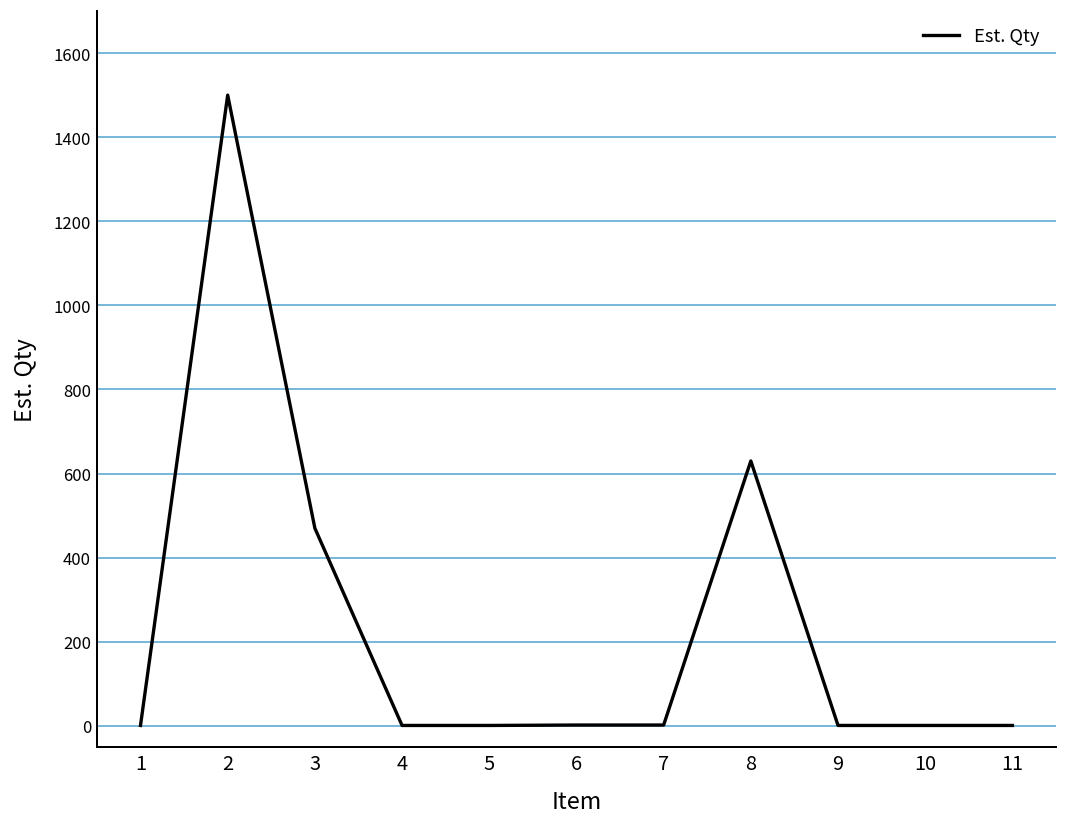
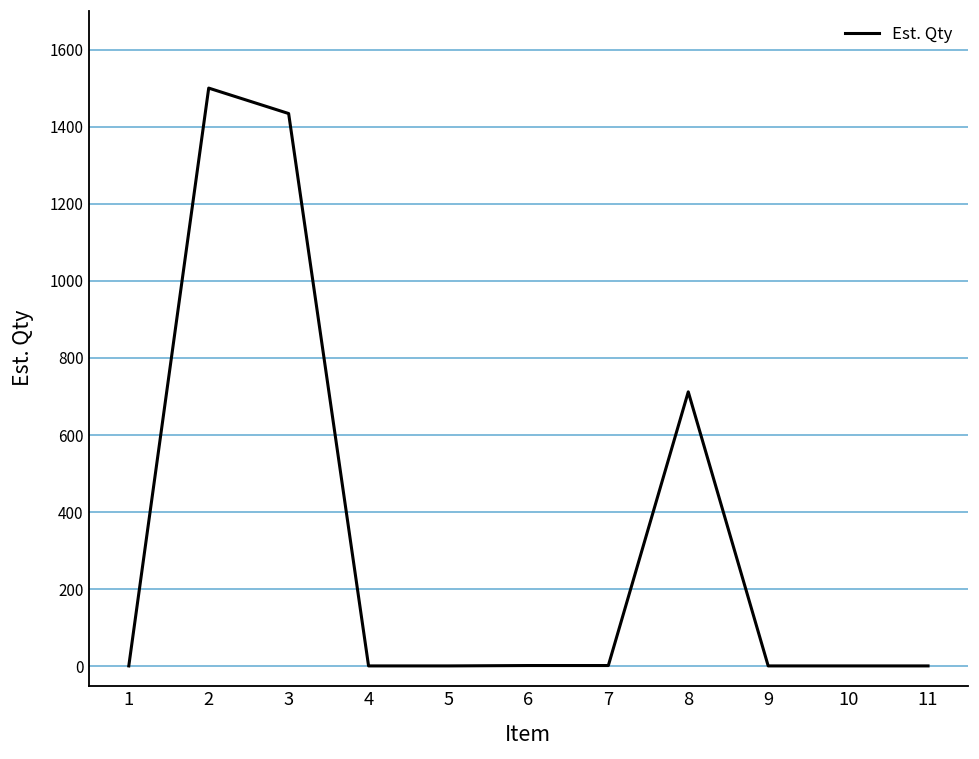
3: 470 -> 1430
8: 630 -> 710
